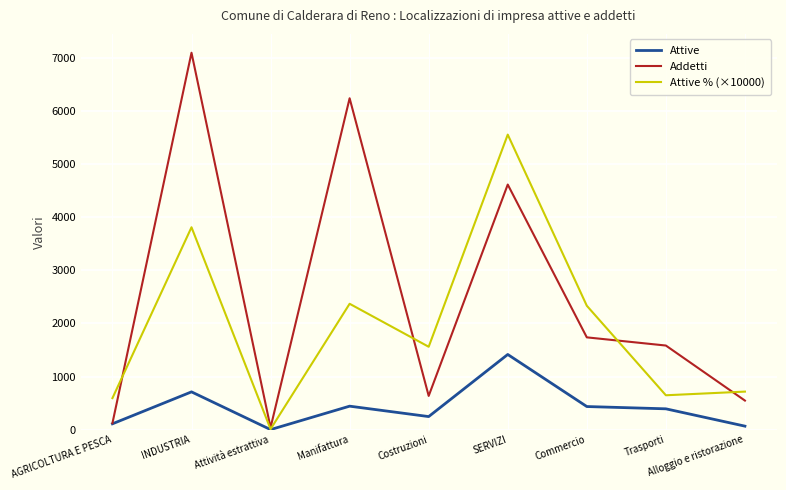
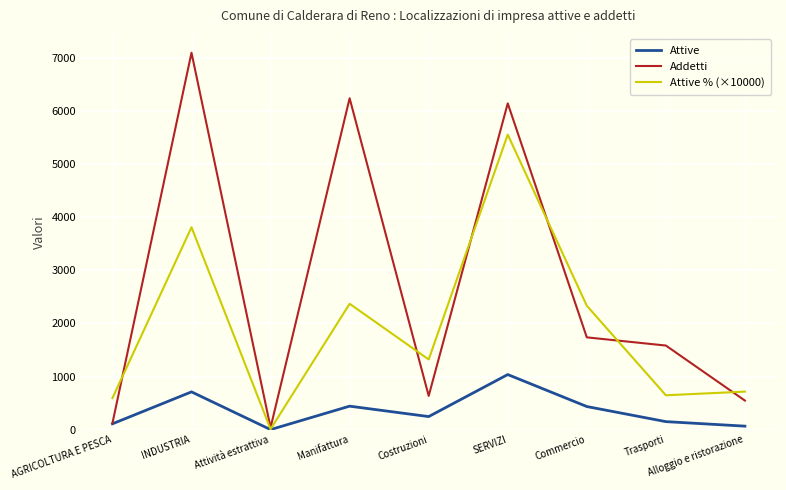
Attive % (×10000), Costruzioni: 1600 -> 1300
Attive, SERVIZI: 1400 -> 1000
Addetti, SERVIZI: 4600 -> 6100
Attive, Trasporti: 400 -> 200
